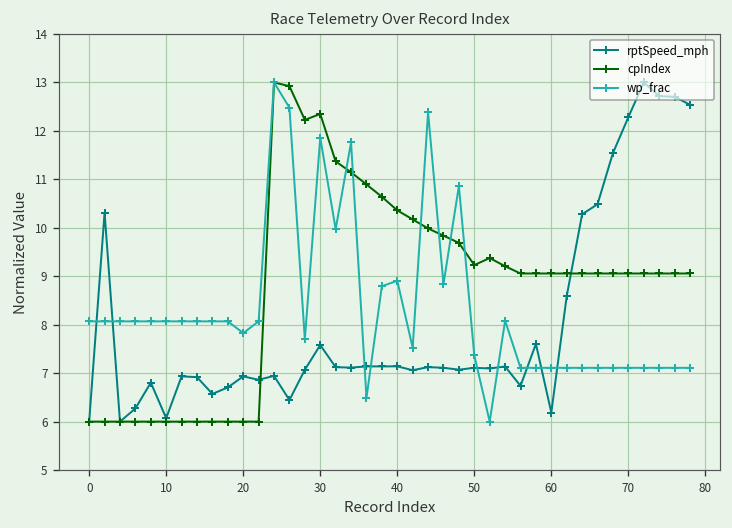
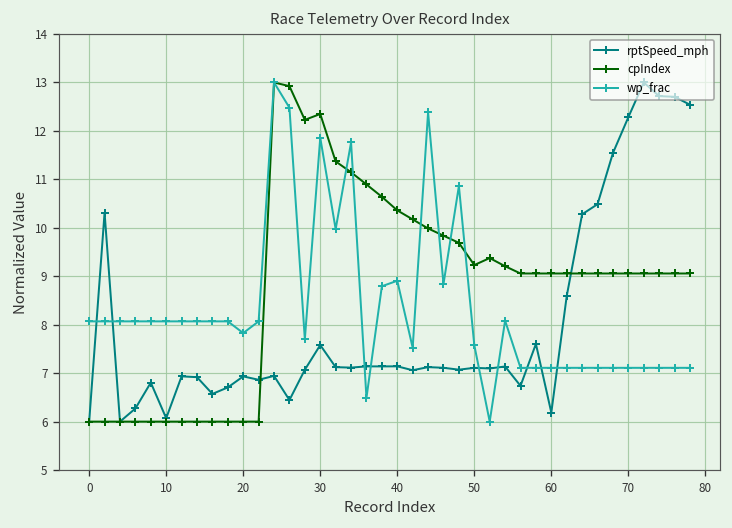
wp_frac, 50: 7.4 -> 7.6
